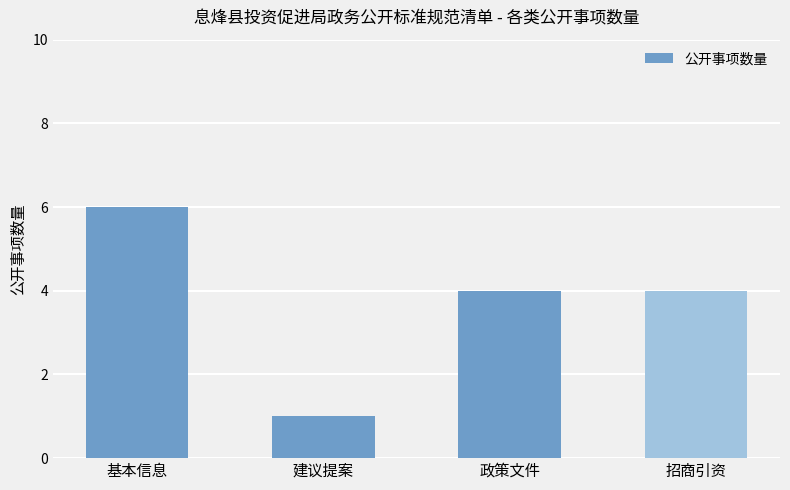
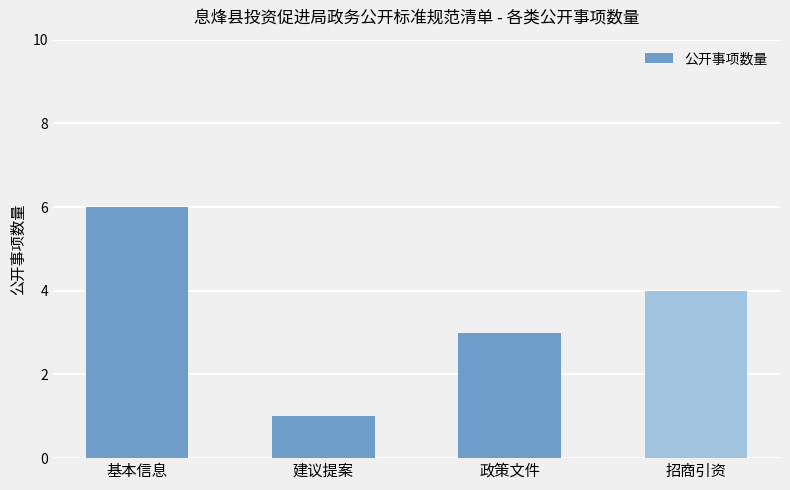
政策文件: 4 -> 3
